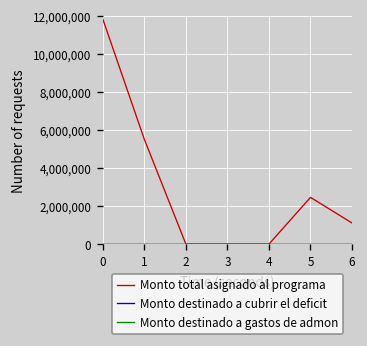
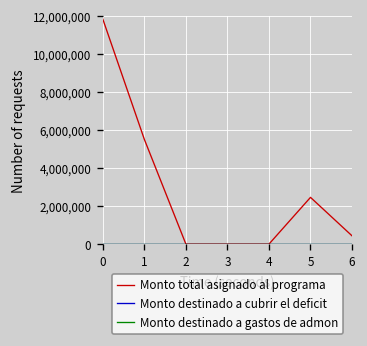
Monto total asignado al programa, 6: 1,100,000 -> 400,000
